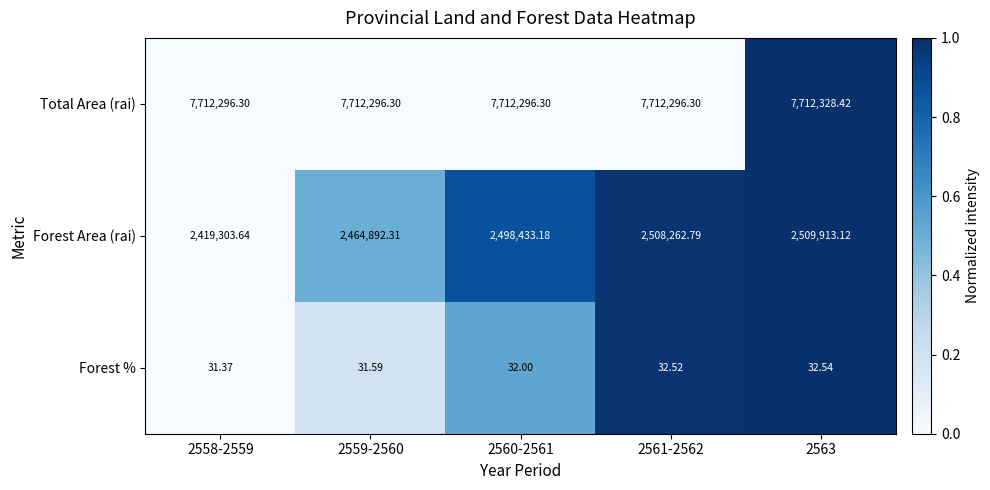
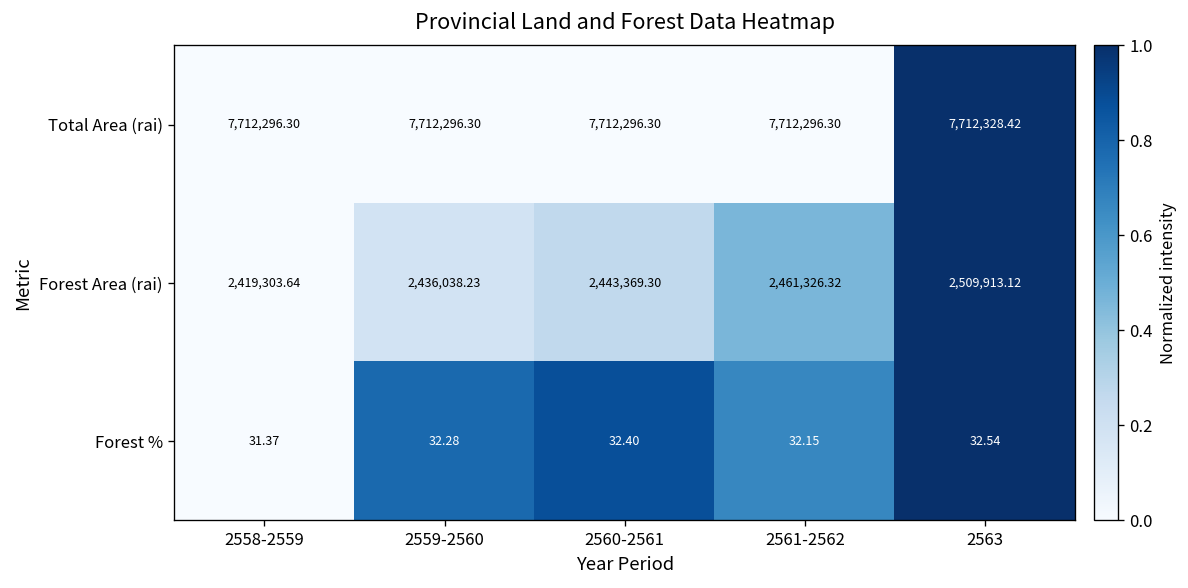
Forest Area (rai), 2559-2560: 2,464,892.31 -> 2,436,038.23
Forest Area (rai), 2560-2561: 2,498,433.18 -> 2,443,369.30
Forest Area (rai), 2561-2562: 2,508,262.79 -> 2,461,326.32
Forest %, 2559-2560: 31.59 -> 32.28
Forest %, 2560-2561: 32.00 -> 32.40
Forest %, 2561-2562: 32.52 -> 32.15
